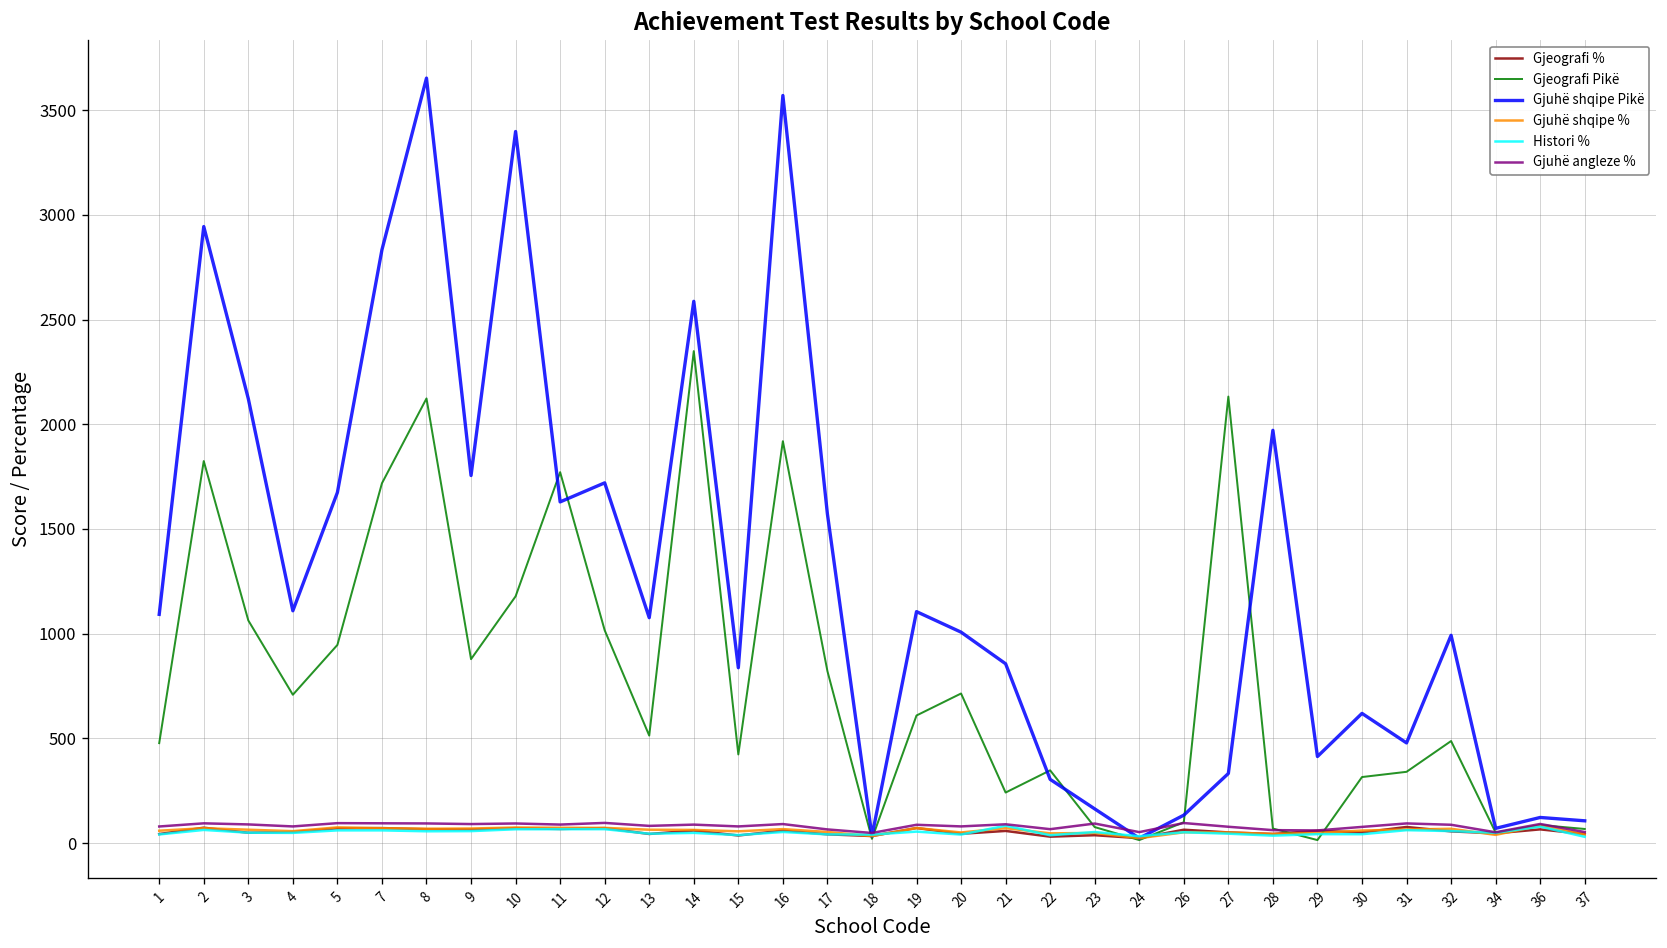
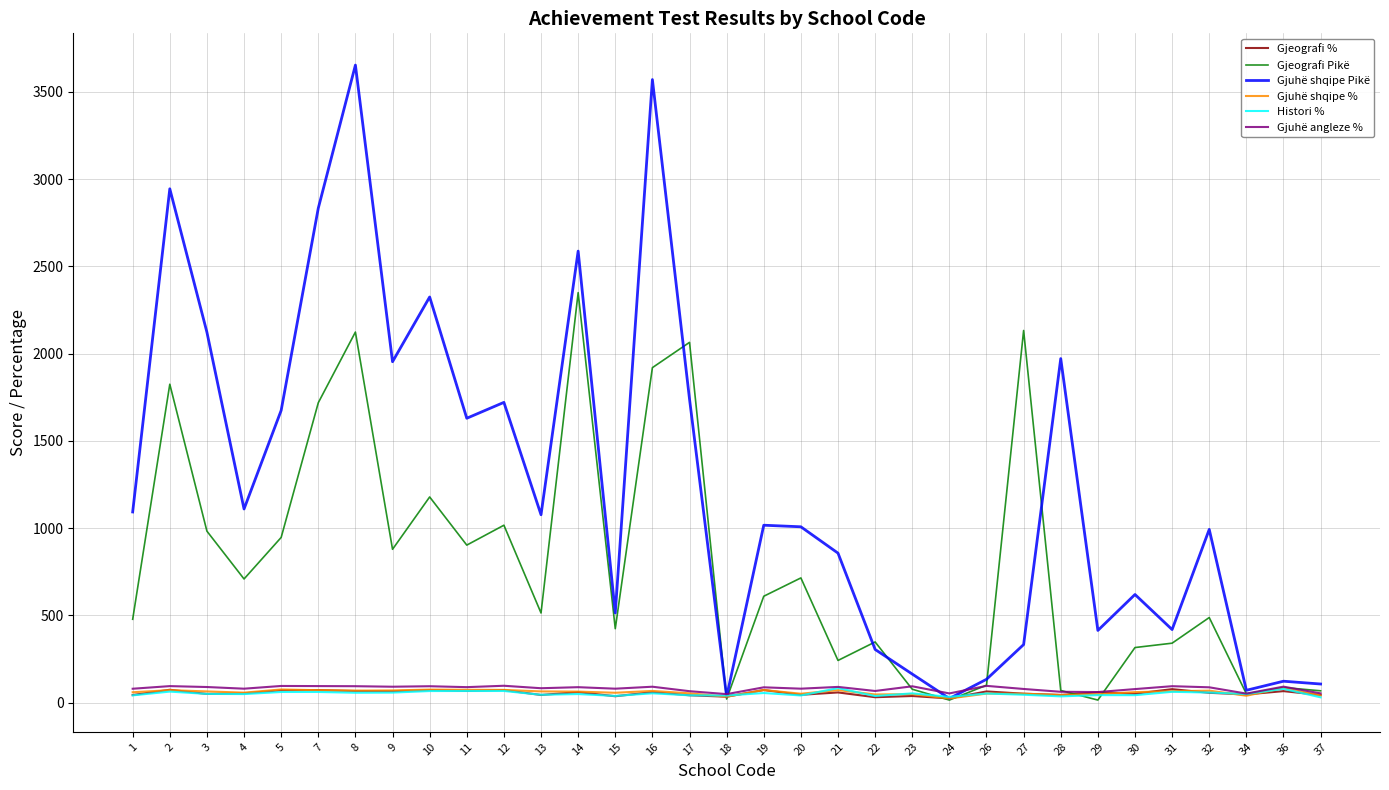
Gjeografi Pikë, 3: 1060 -> 980
Gjuhë shqipe Pikë, 9: 1760 -> 1950
Gjuhë shqipe Pikë, 10: 3400 -> 2320
Gjeografi Pikë, 11: 1770 -> 900
Gjuhë shqipe Pikë, 15: 840 -> 510
Gjeografi Pikë, 17: 820 -> 2060
Gjuhë shqipe Pikë, 17: 1570 -> 1740
Gjuhë shqipe Pikë, 19: 1110 -> 1020
Gjuhë shqipe Pikë, 31: 480 -> 420
